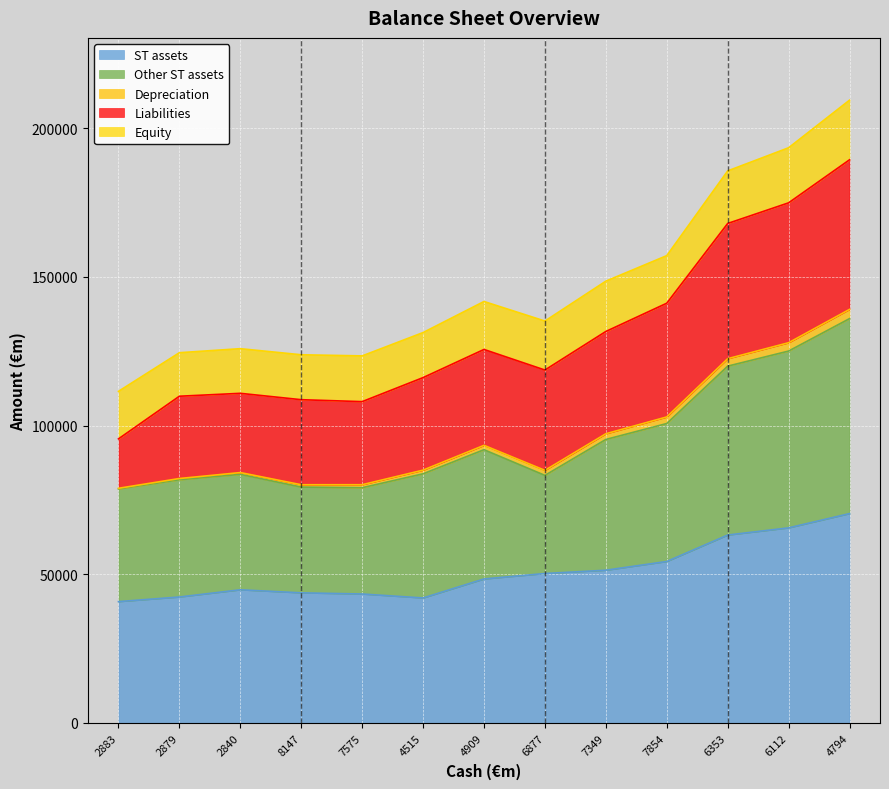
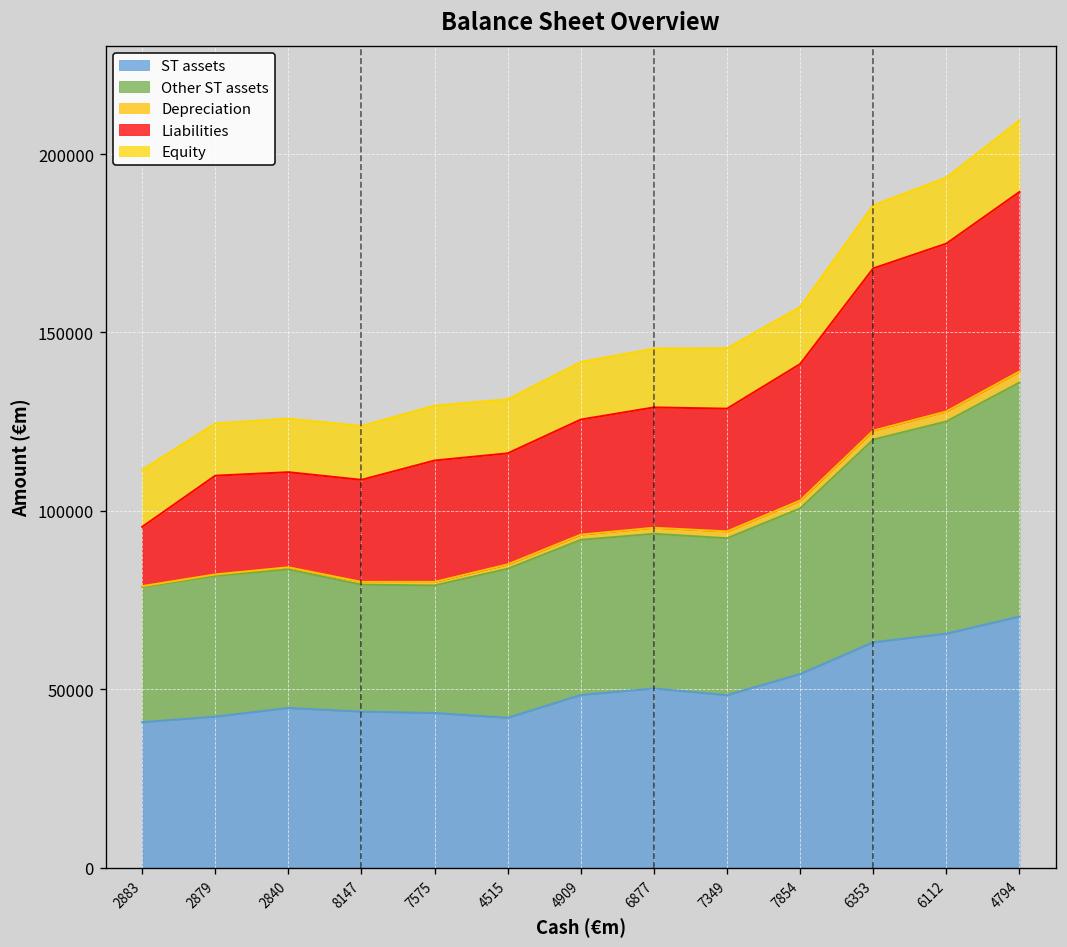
Liabilities, 7575: 28000 -> 34000
Other ST assets, 6877: 33000 -> 43000
ST assets, 7349: 51000 -> 48000
